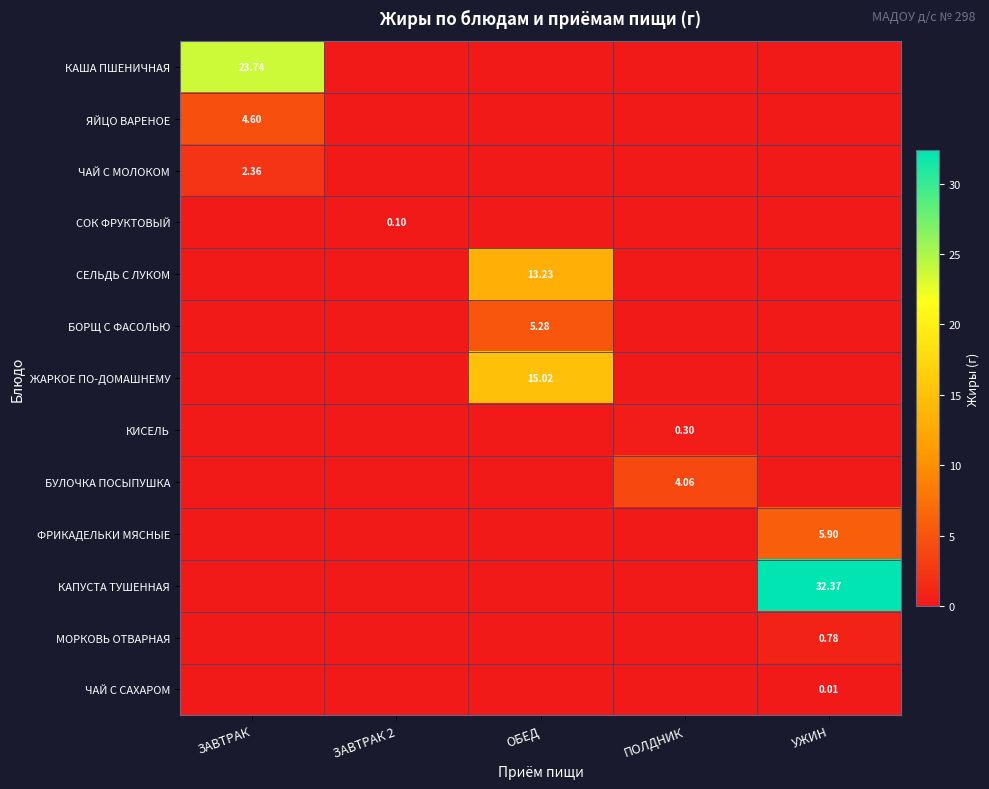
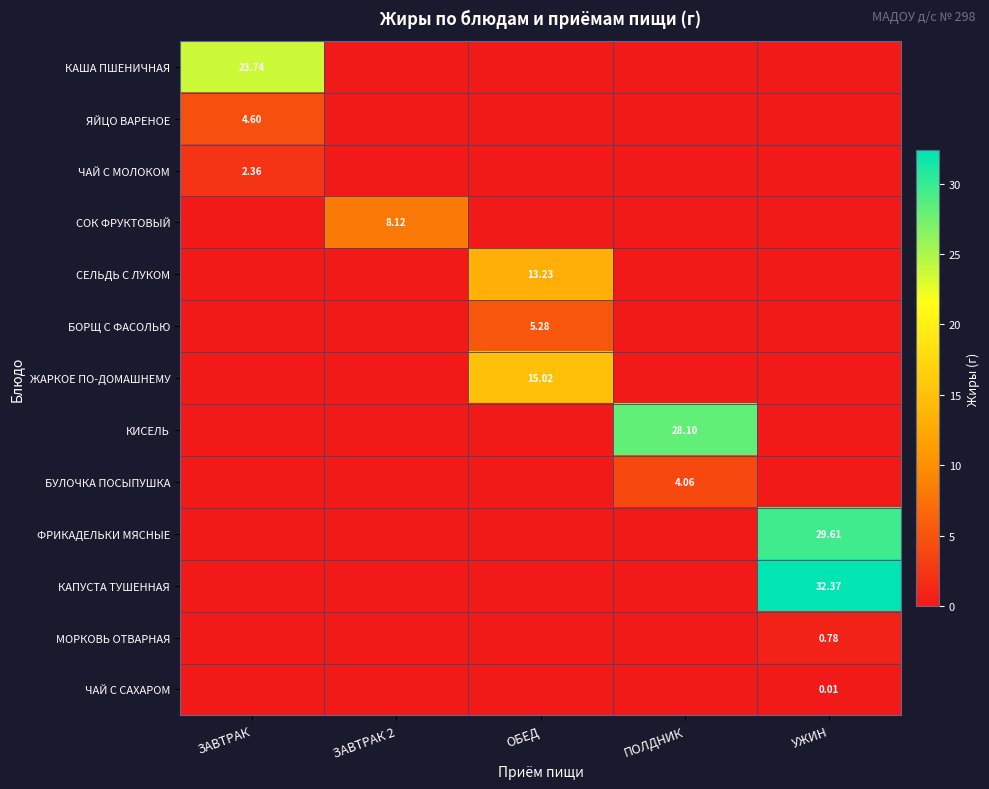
СОК ФРУКТОВЫЙ, ЗАВТРАК 2: 0.10 -> 8.12
КИСЕЛЬ, ПОЛДНИК: 0.30 -> 28.10
ФРИКАДЕЛЬКИ МЯСНЫЕ, УЖИН: 5.90 -> 29.61
